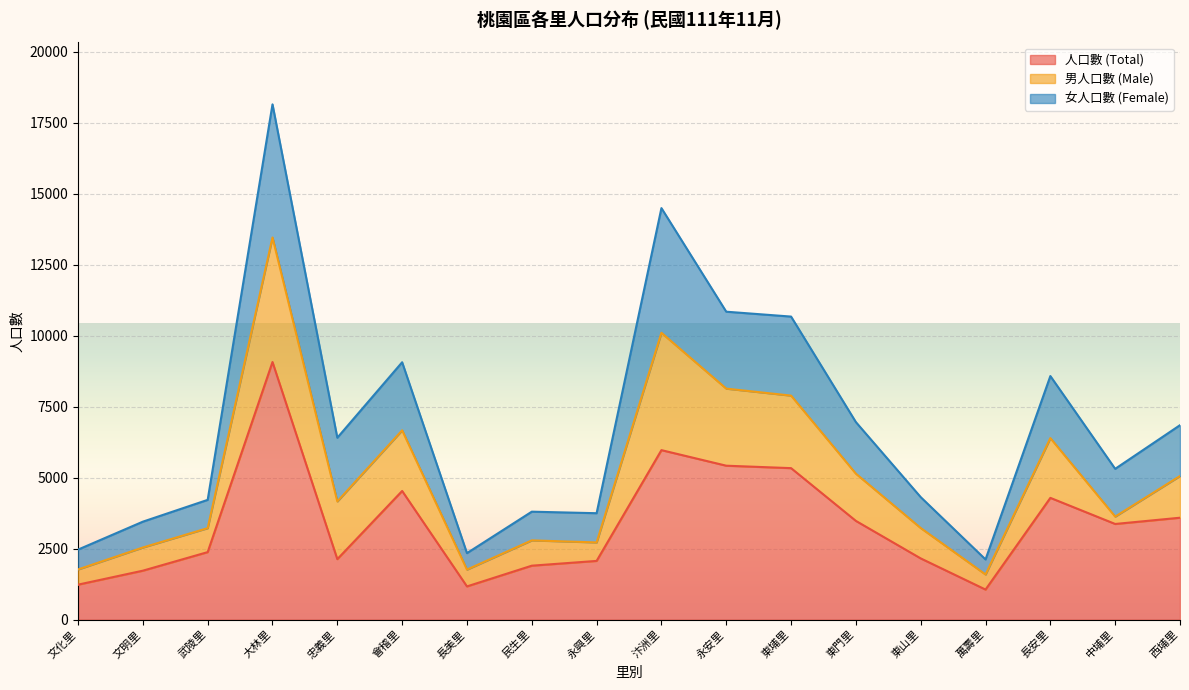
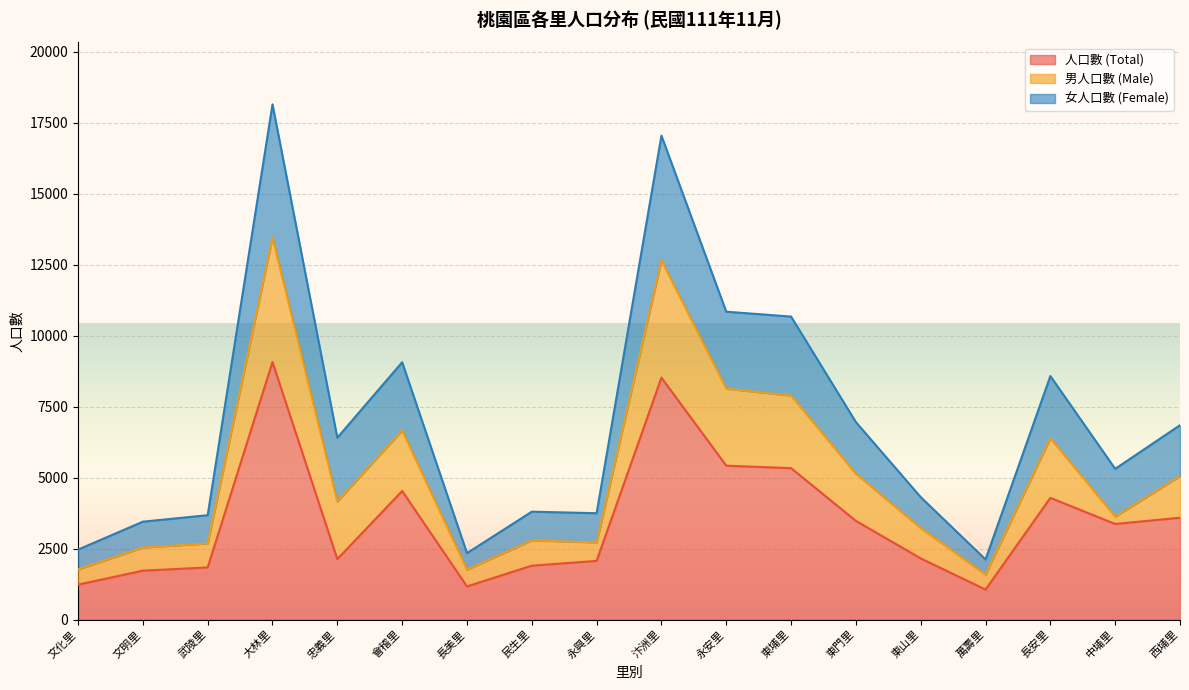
人口數 (Total), 武陵里: 2400 -> 1800
人口數 (Total), 汴洲里: 6000 -> 8500
